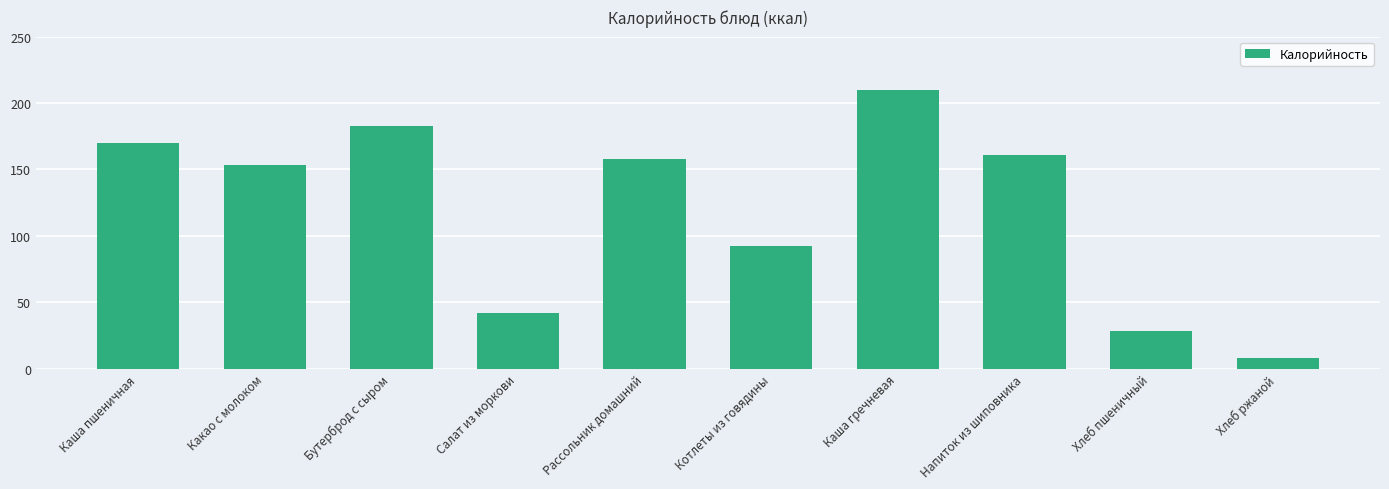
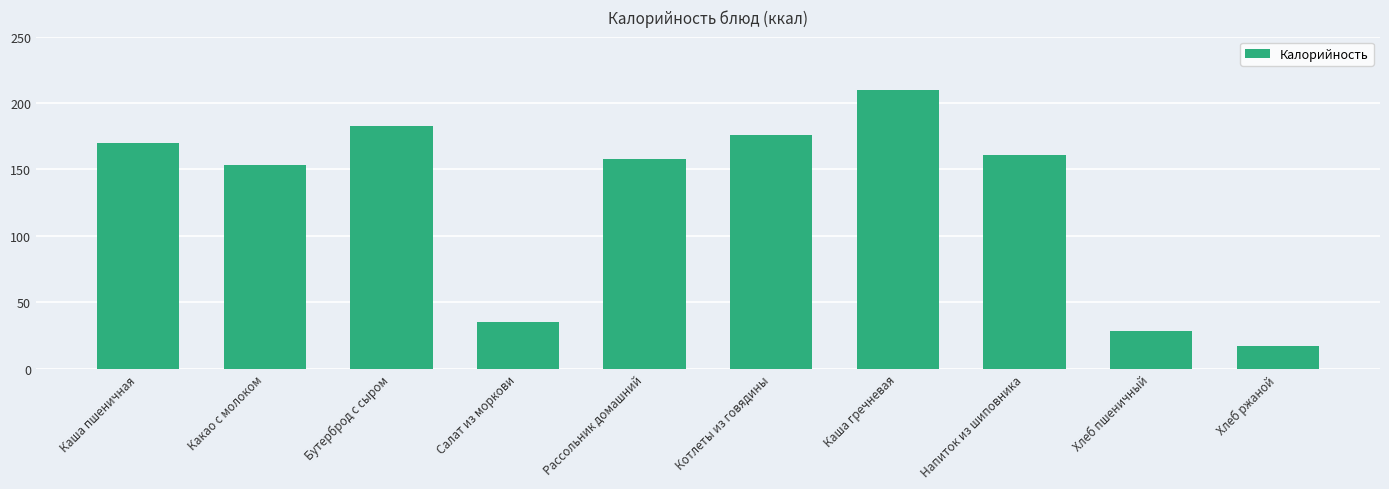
Салат из моркови: 42 -> 35
Котлеты из говядины: 92 -> 176
Хлеб ржаной: 8 -> 17
